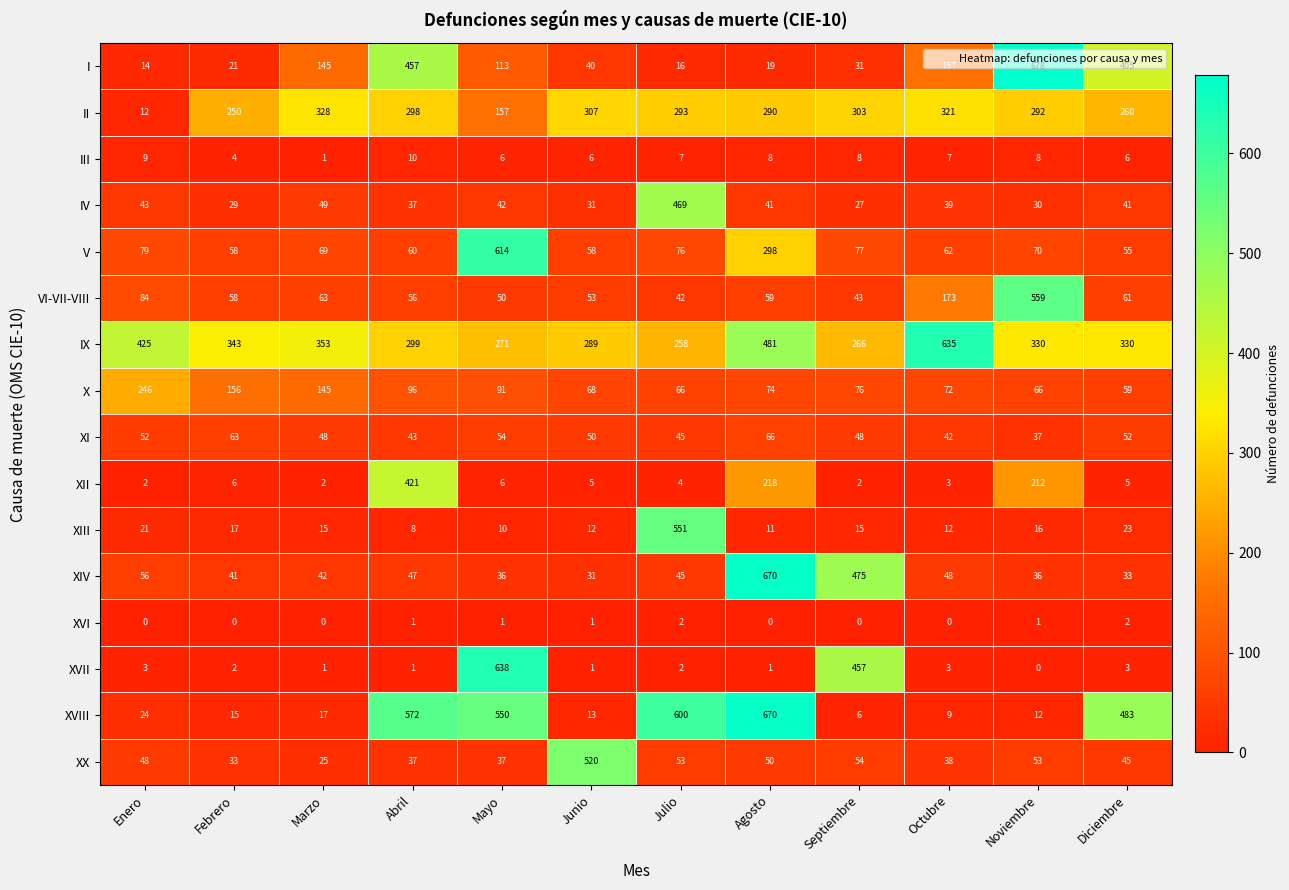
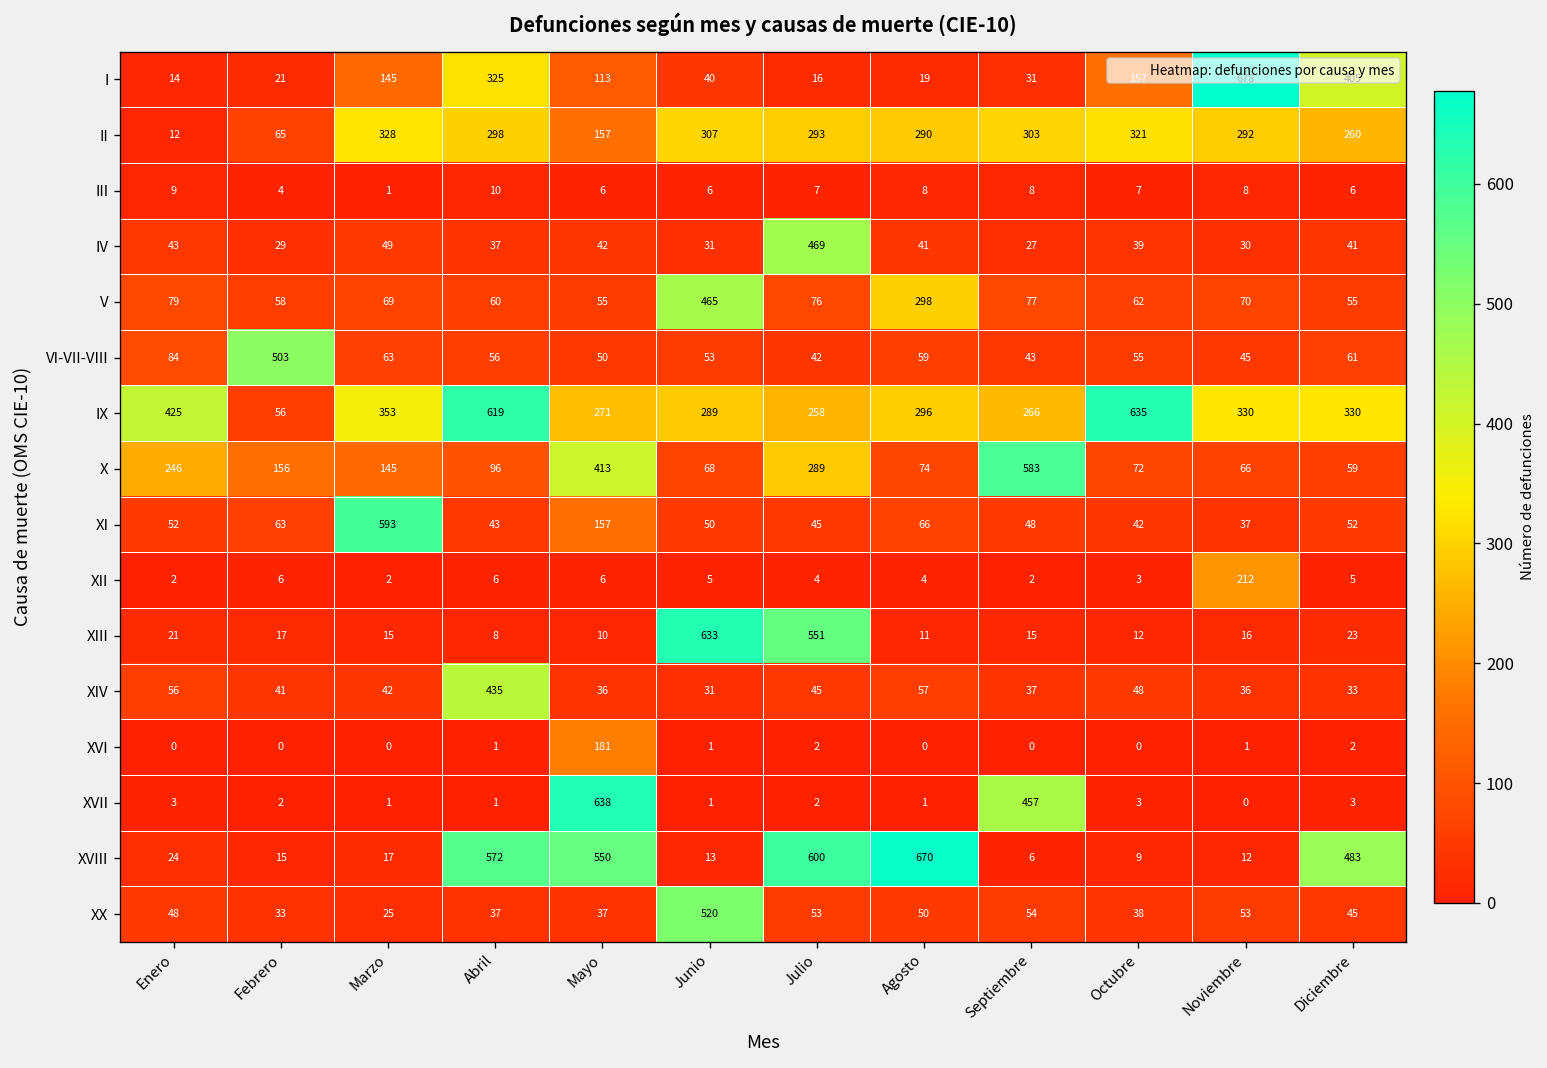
I, Abril: 457 -> 325
II, Febrero: 250 -> 65
V, Mayo: 614 -> 55
V, Junio: 58 -> 465
VI-VII-VIII, Febrero: 58 -> 503
VI-VII-VIII, Octubre: 173 -> 55
VI-VII-VIII, Noviembre: 559 -> 45
IX, Febrero: 343 -> 56
IX, Abril: 299 -> 619
IX, Agosto: 481 -> 296
X, Mayo: 91 -> 413
X, Julio: 66 -> 289
X, Septiembre: 76 -> 583
XI, Marzo: 48 -> 593
XI, Mayo: 54 -> 157
XII, Abril: 421 -> 6
XII, Agosto: 218 -> 4
XIII, Junio: 12 -> 633
XIV, Abril: 47 -> 435
XIV, Agosto: 670 -> 57
XIV, Septiembre: 475 -> 37
XVI, Mayo: 1 -> 181
